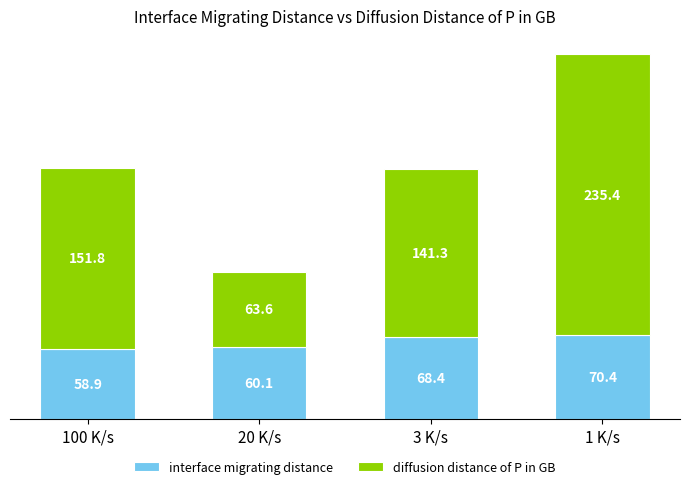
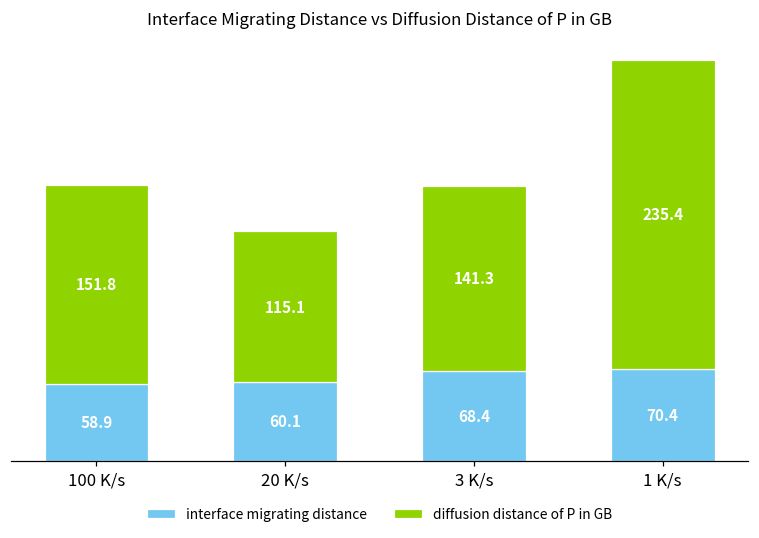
diffusion distance of P in GB, 20 K/s: 63.6 -> 115.1
